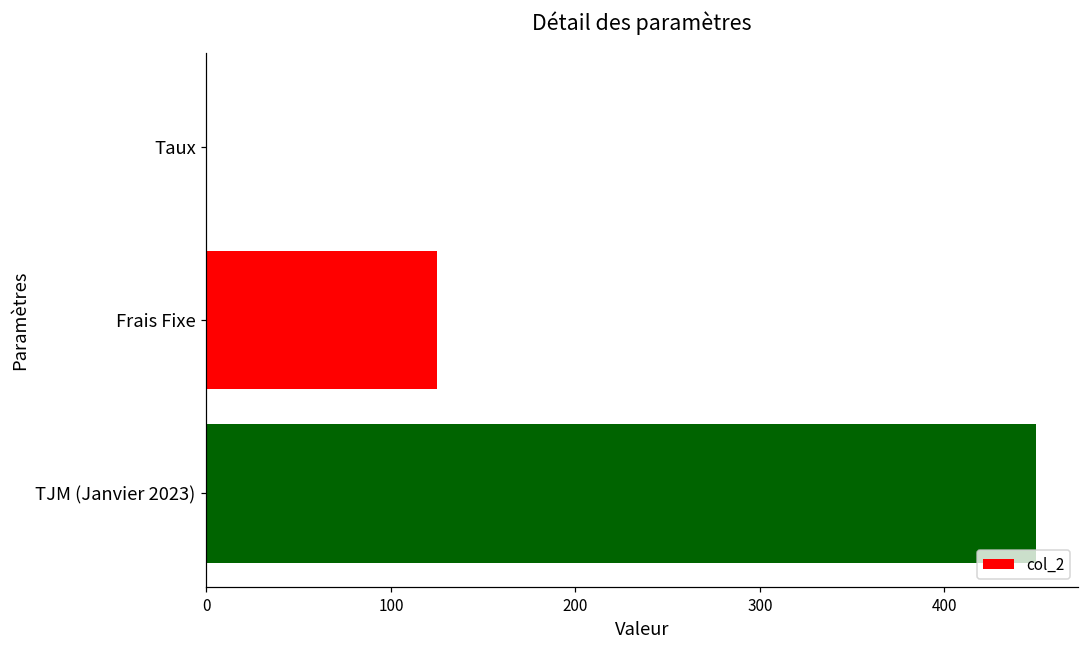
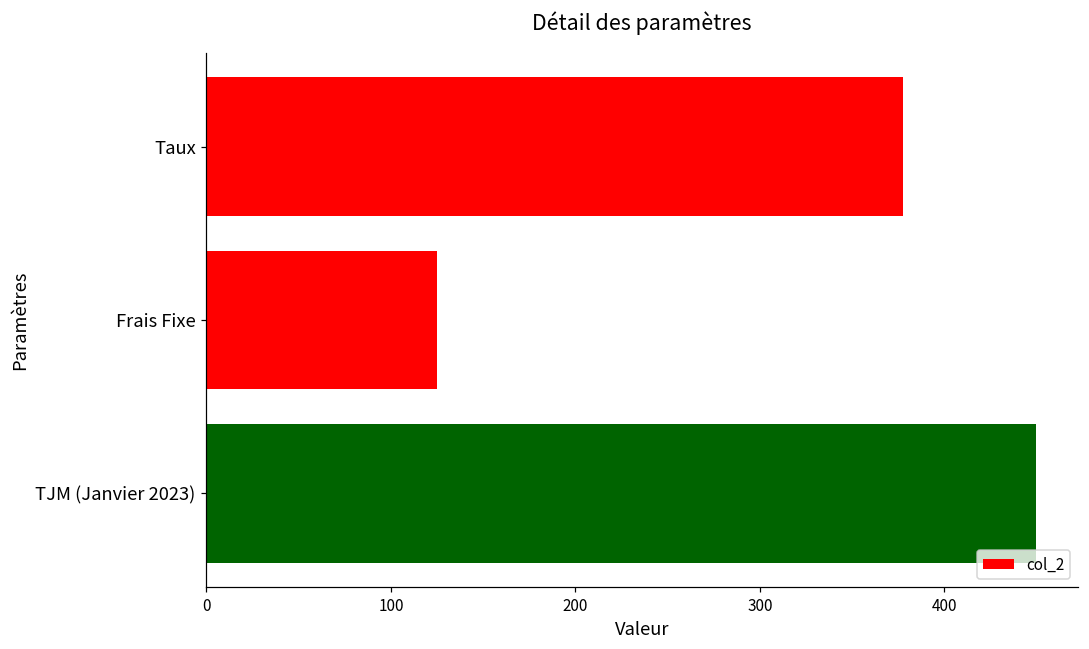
Taux: 0 -> 378
